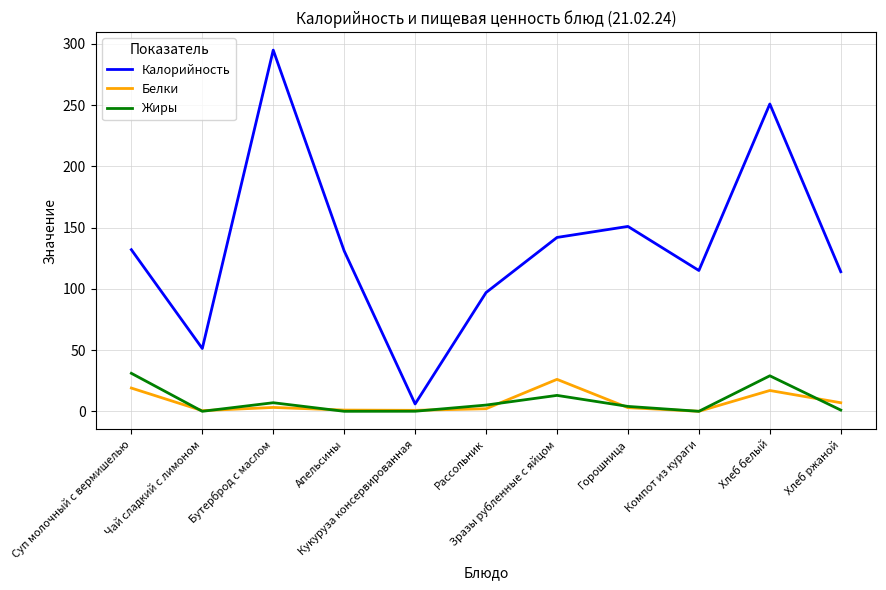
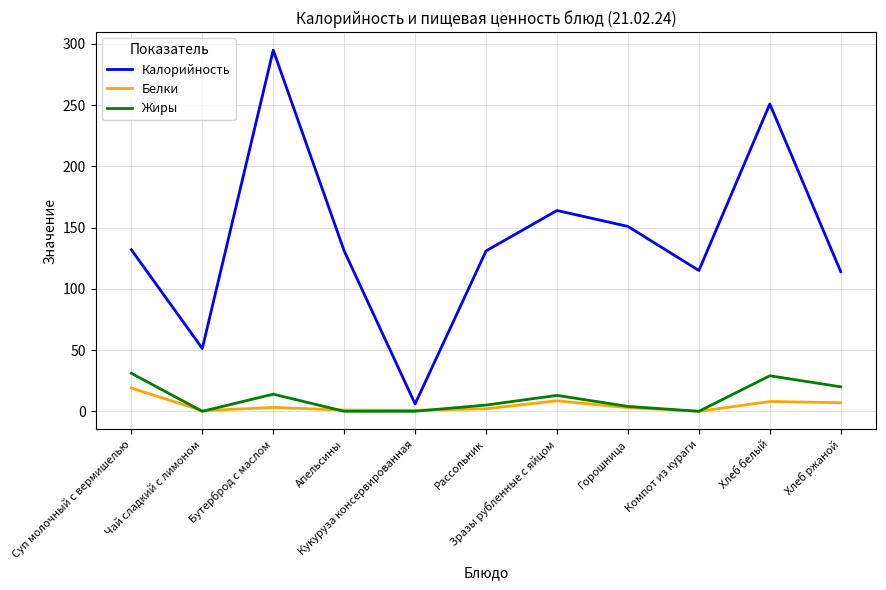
Жиры, Бутерброд с маслом: 7 -> 14
Калорийность, Рассольник: 97 -> 131
Калорийность, Зразы рубленные с яйцом: 142 -> 164
Белки, Зразы рубленные с яйцом: 26 -> 9
Белки, Хлеб белый: 17 -> 8
Жиры, Хлеб ржаной: 1 -> 20
